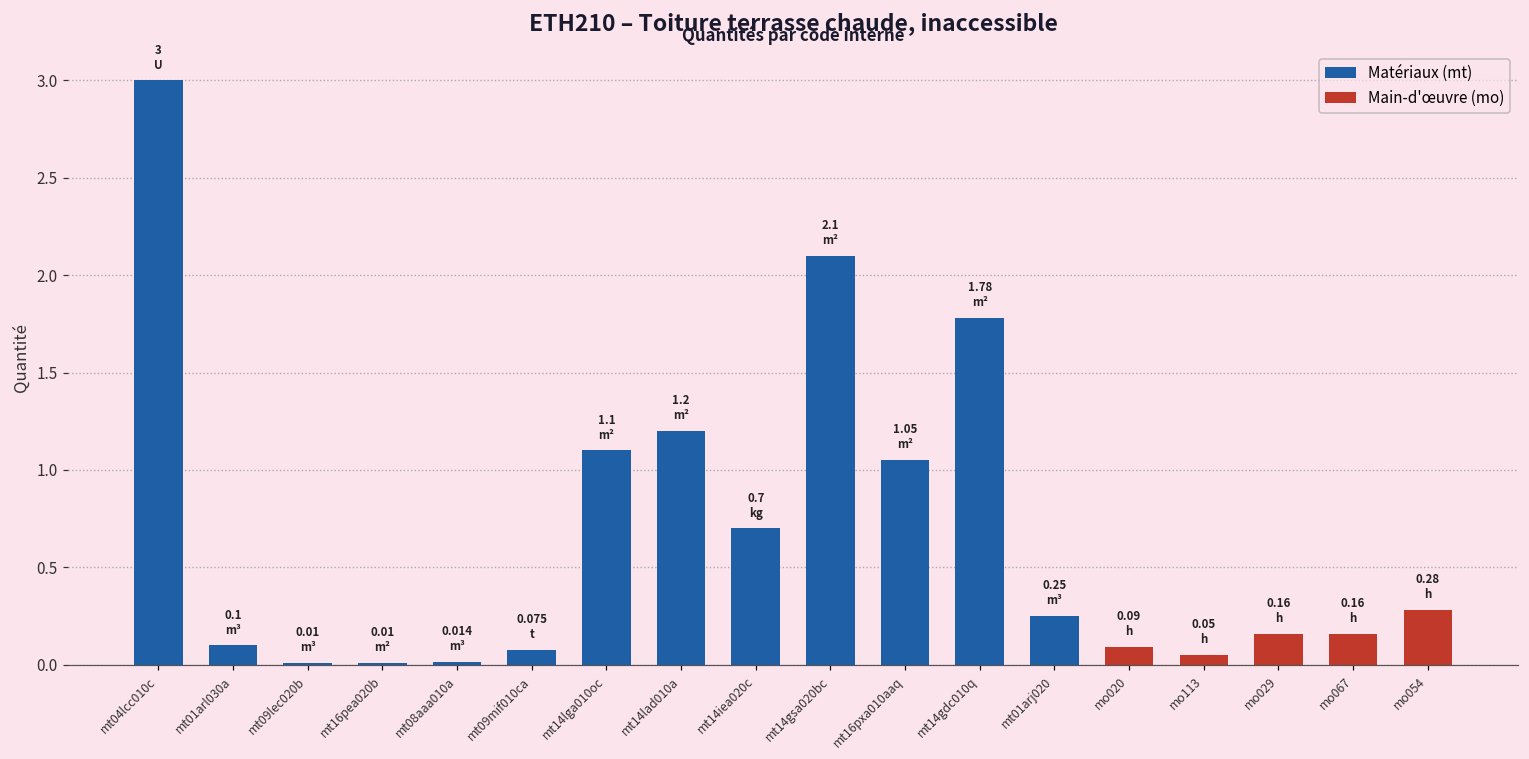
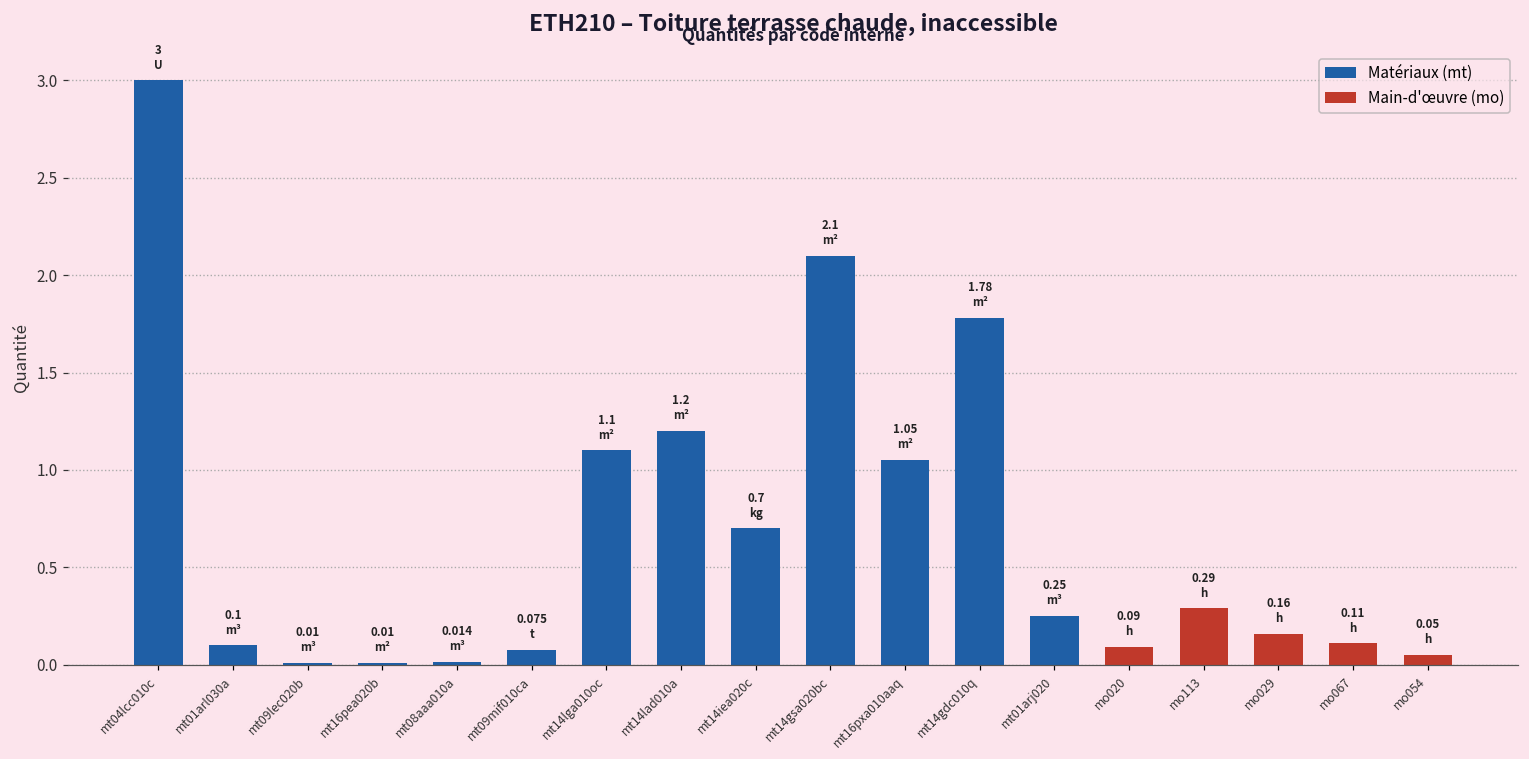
Main-d'œuvre (mo), mo113: 0.05 -> 0.29
Main-d'œuvre (mo), mo067: 0.16 -> 0.11
Main-d'œuvre (mo), mo054: 0.28 -> 0.05
